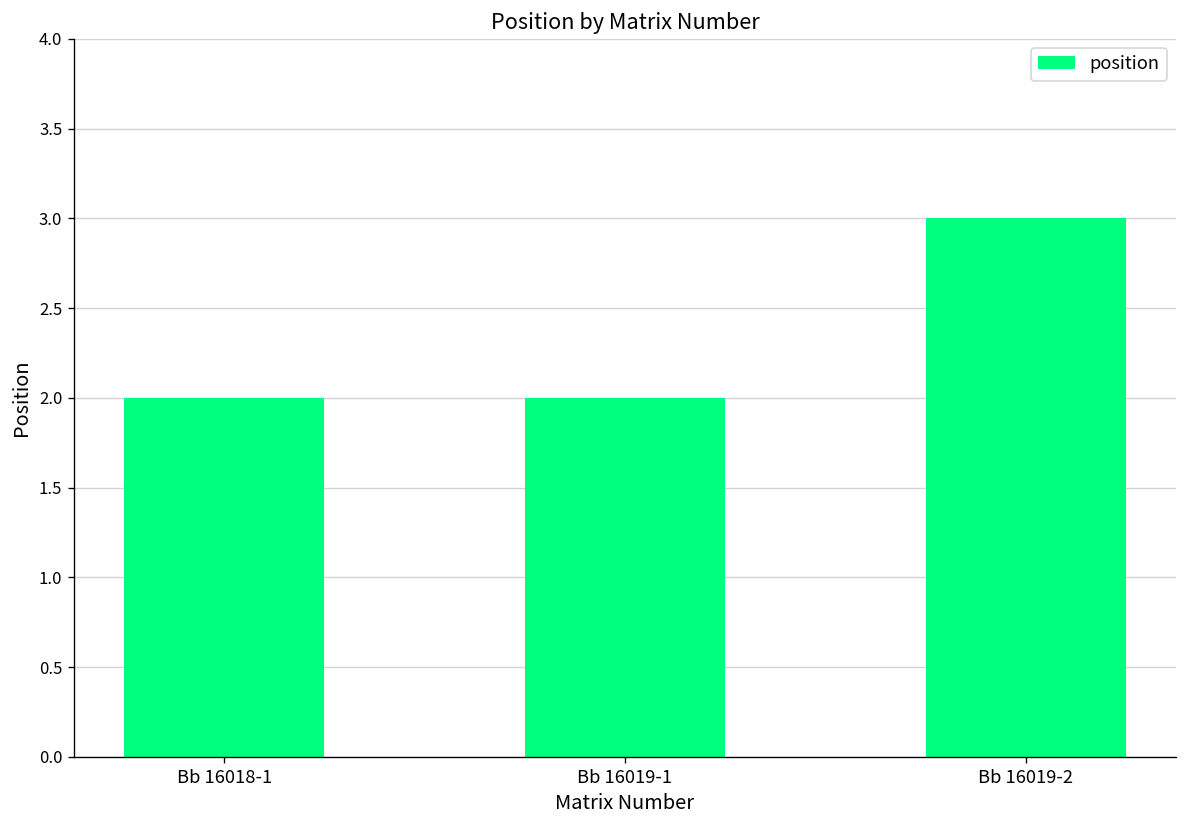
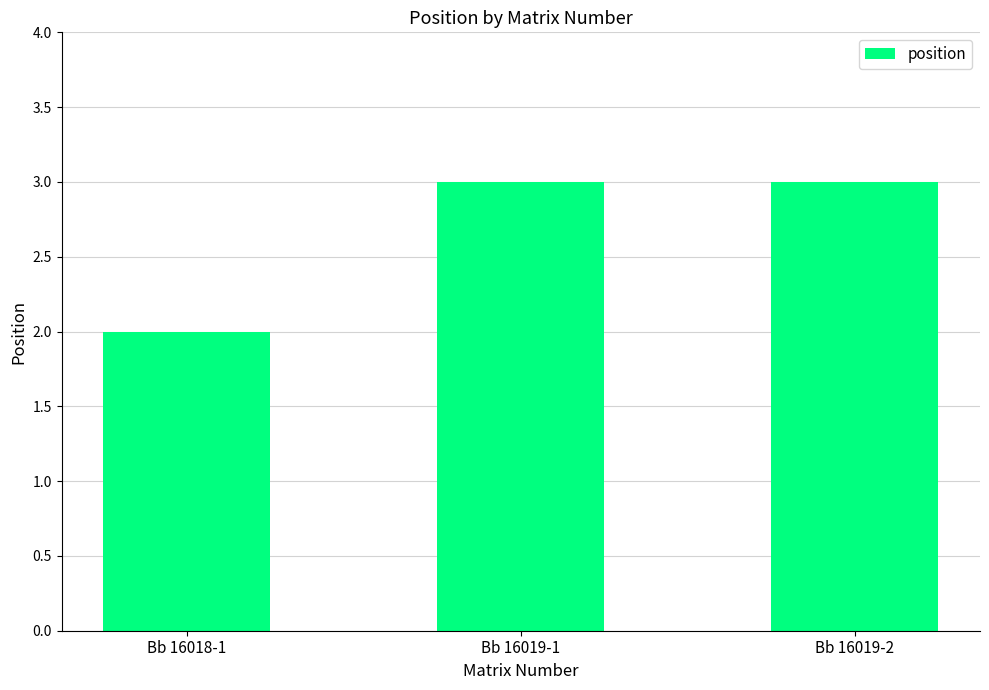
Bb 16019-1: 2 -> 3
